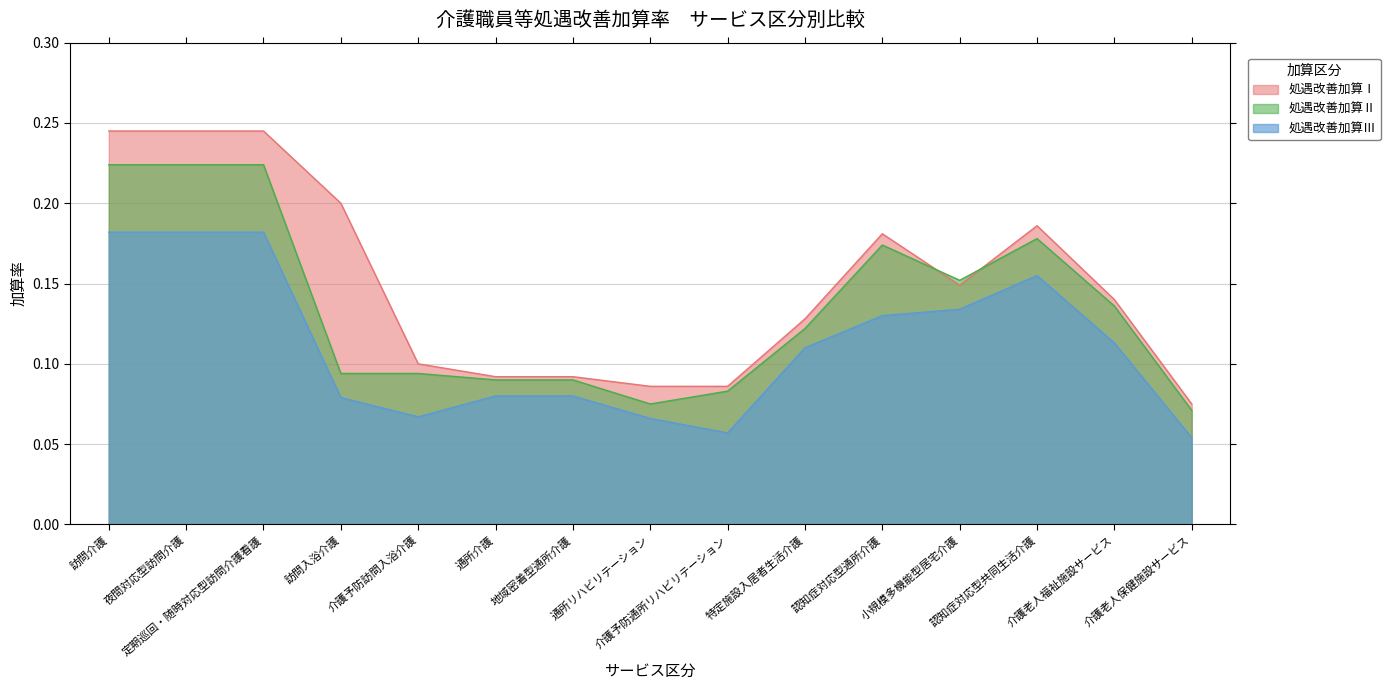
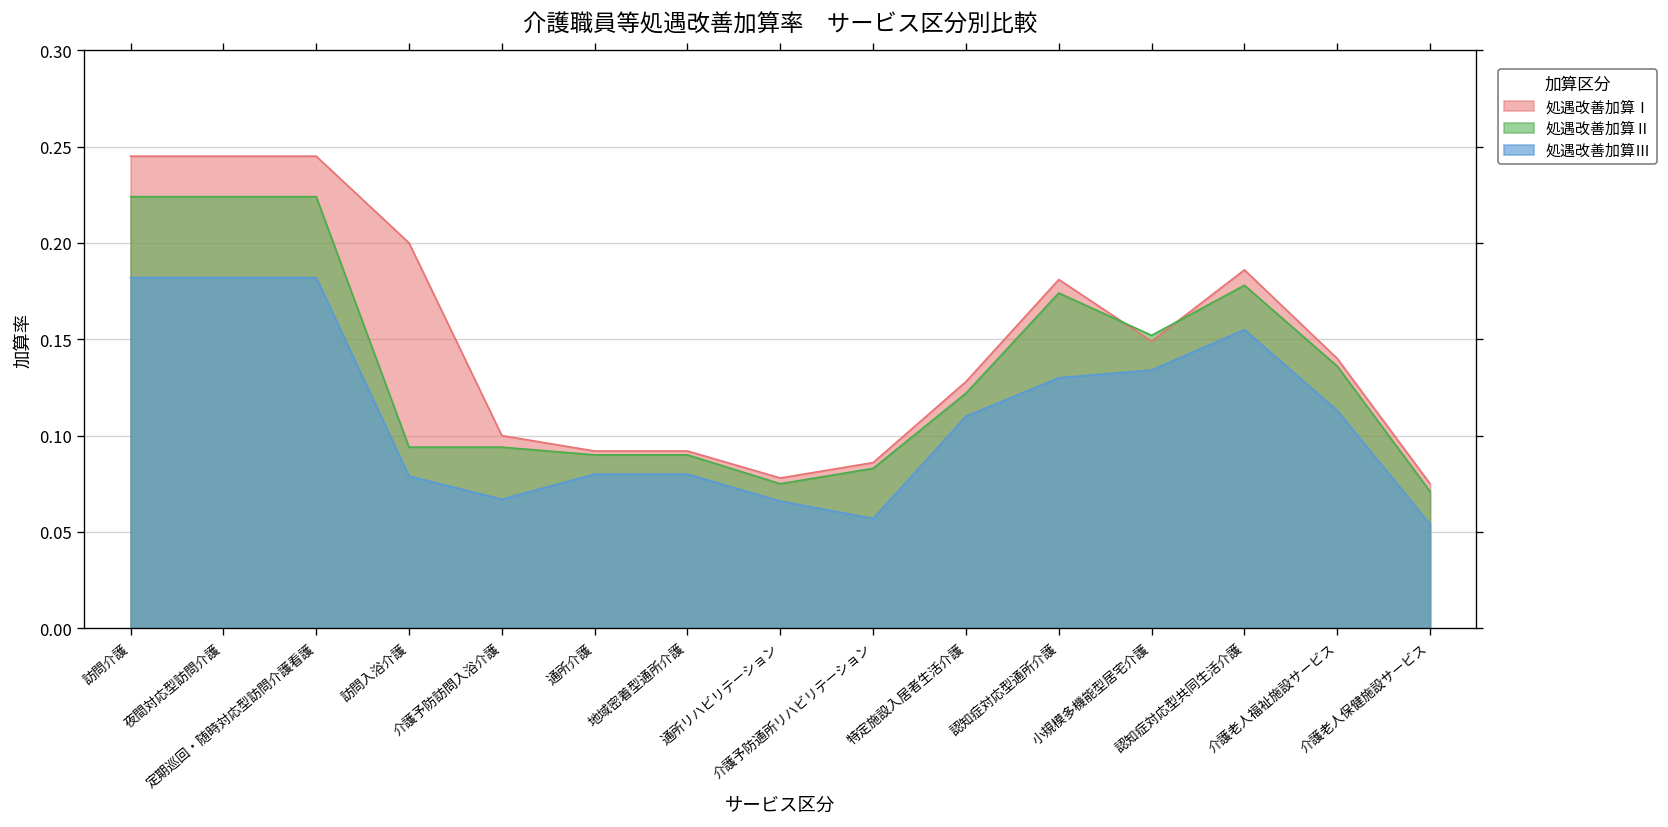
処遇改善加算Ⅰ, 通所リハビリテーション: 0.086 -> 0.078
